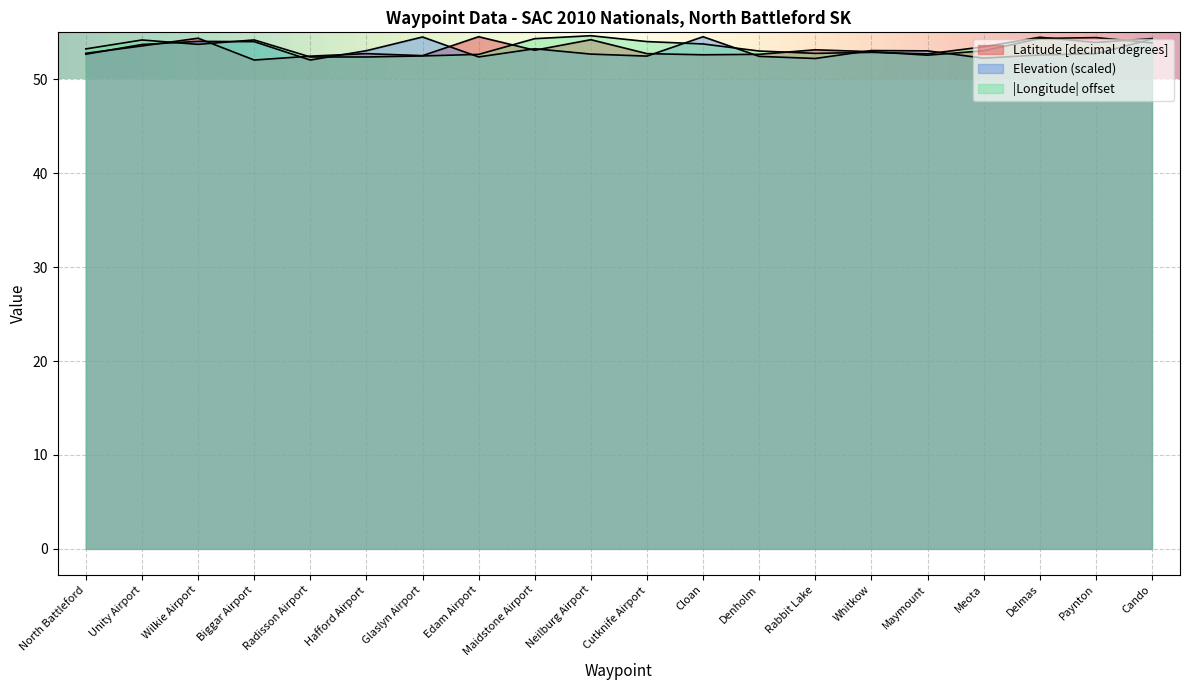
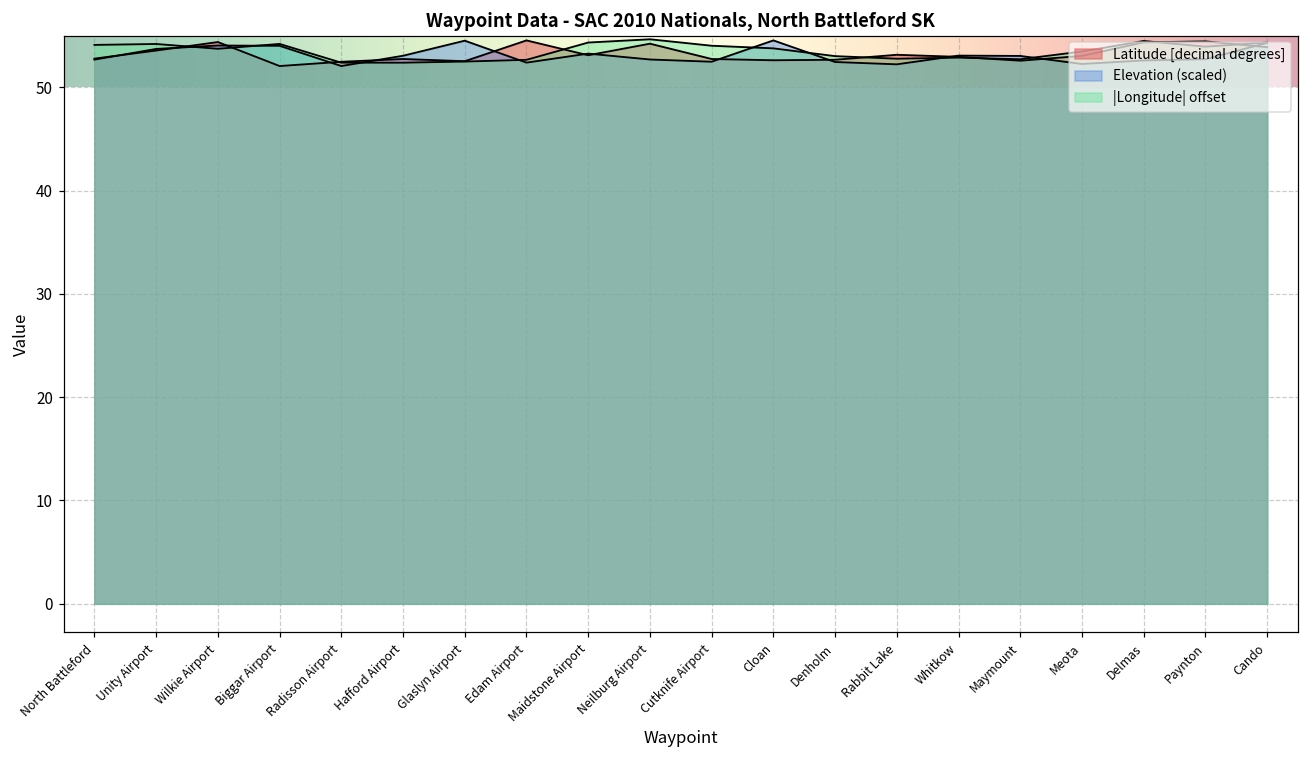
|Longitude| offset, North Battleford: 53 -> 54
